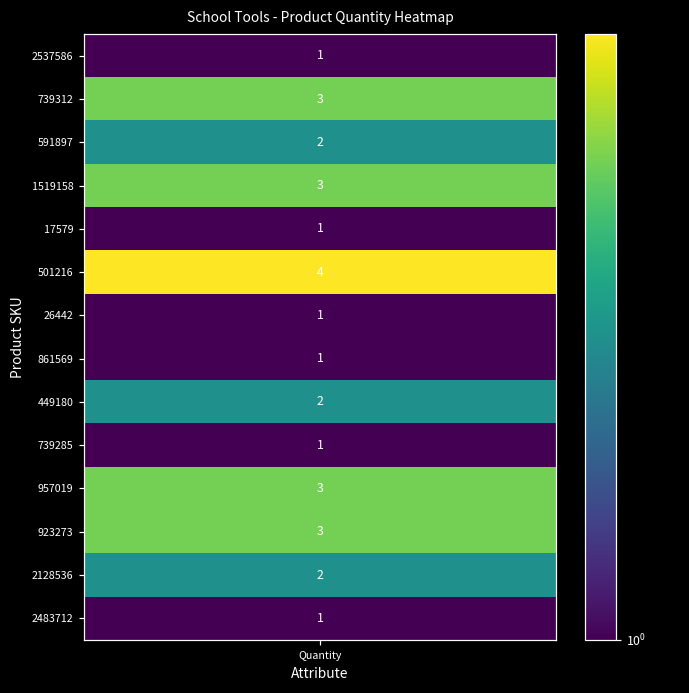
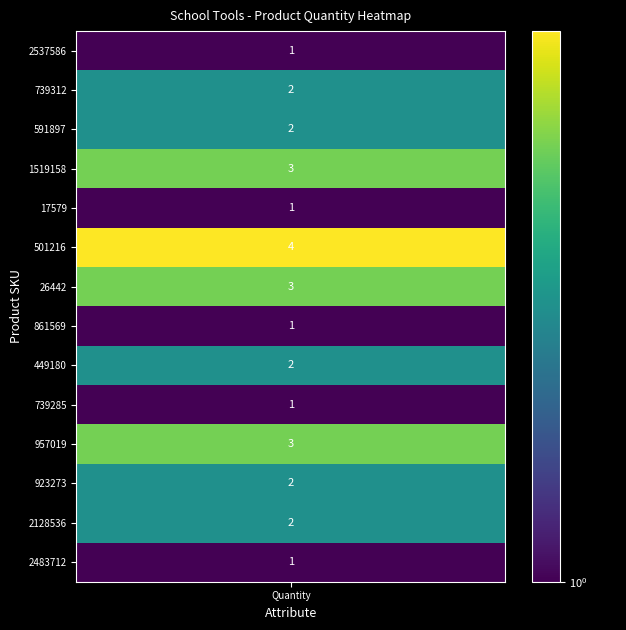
739312, Quantity: 3 -> 2
26442, Quantity: 1 -> 3
923273, Quantity: 3 -> 2
